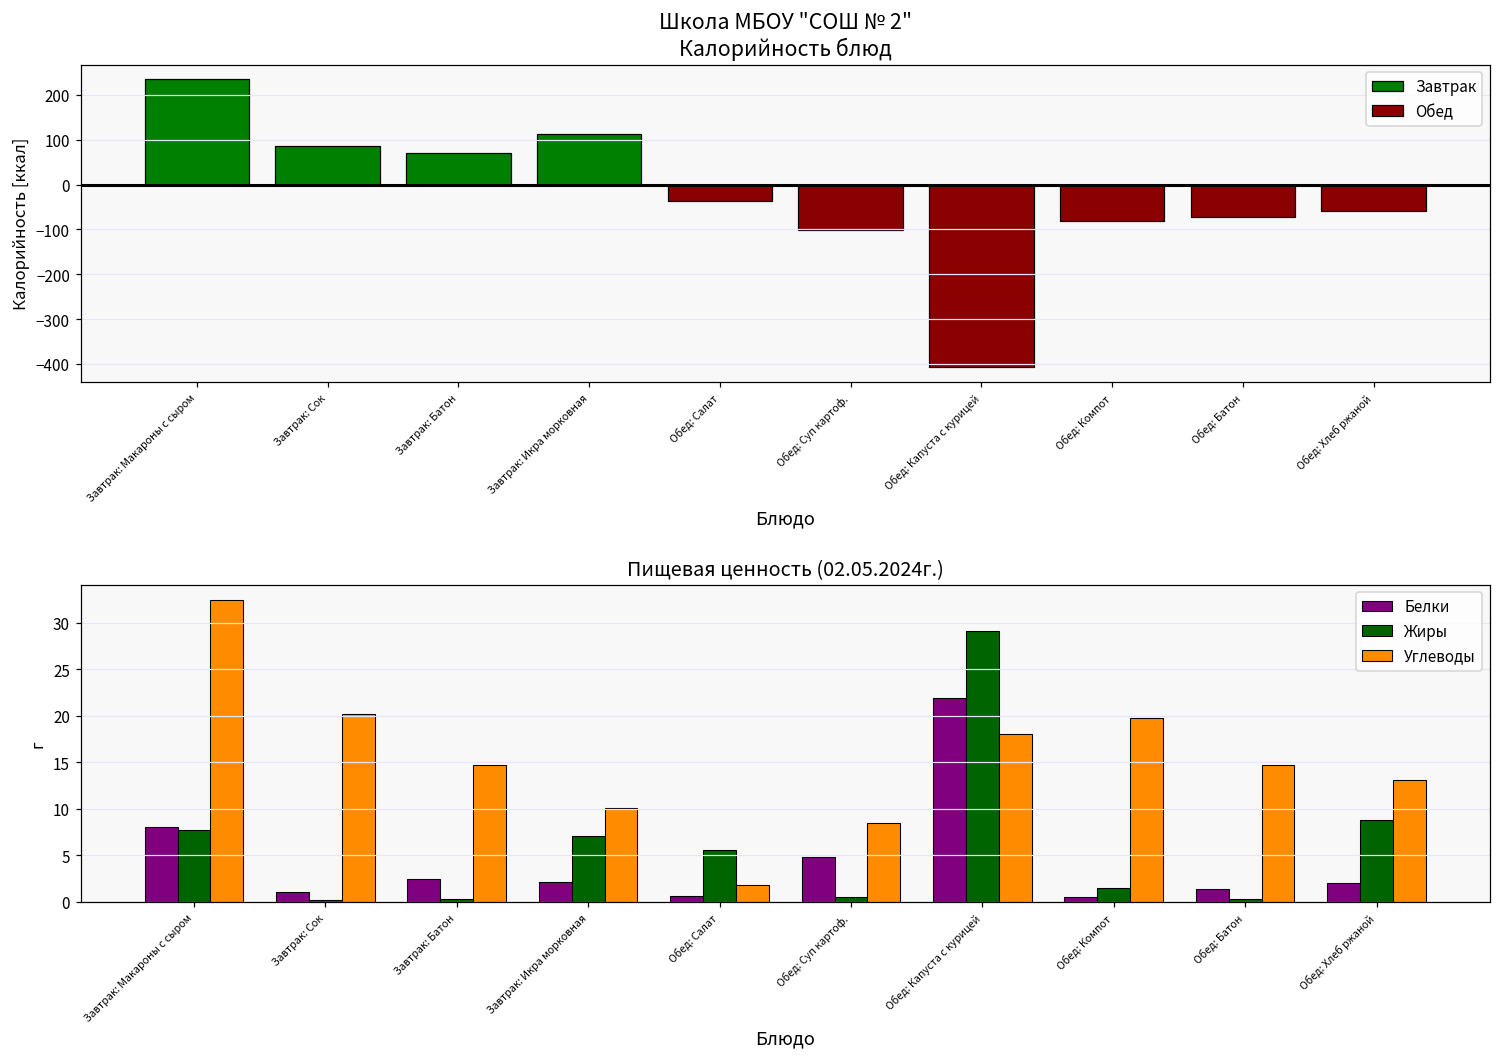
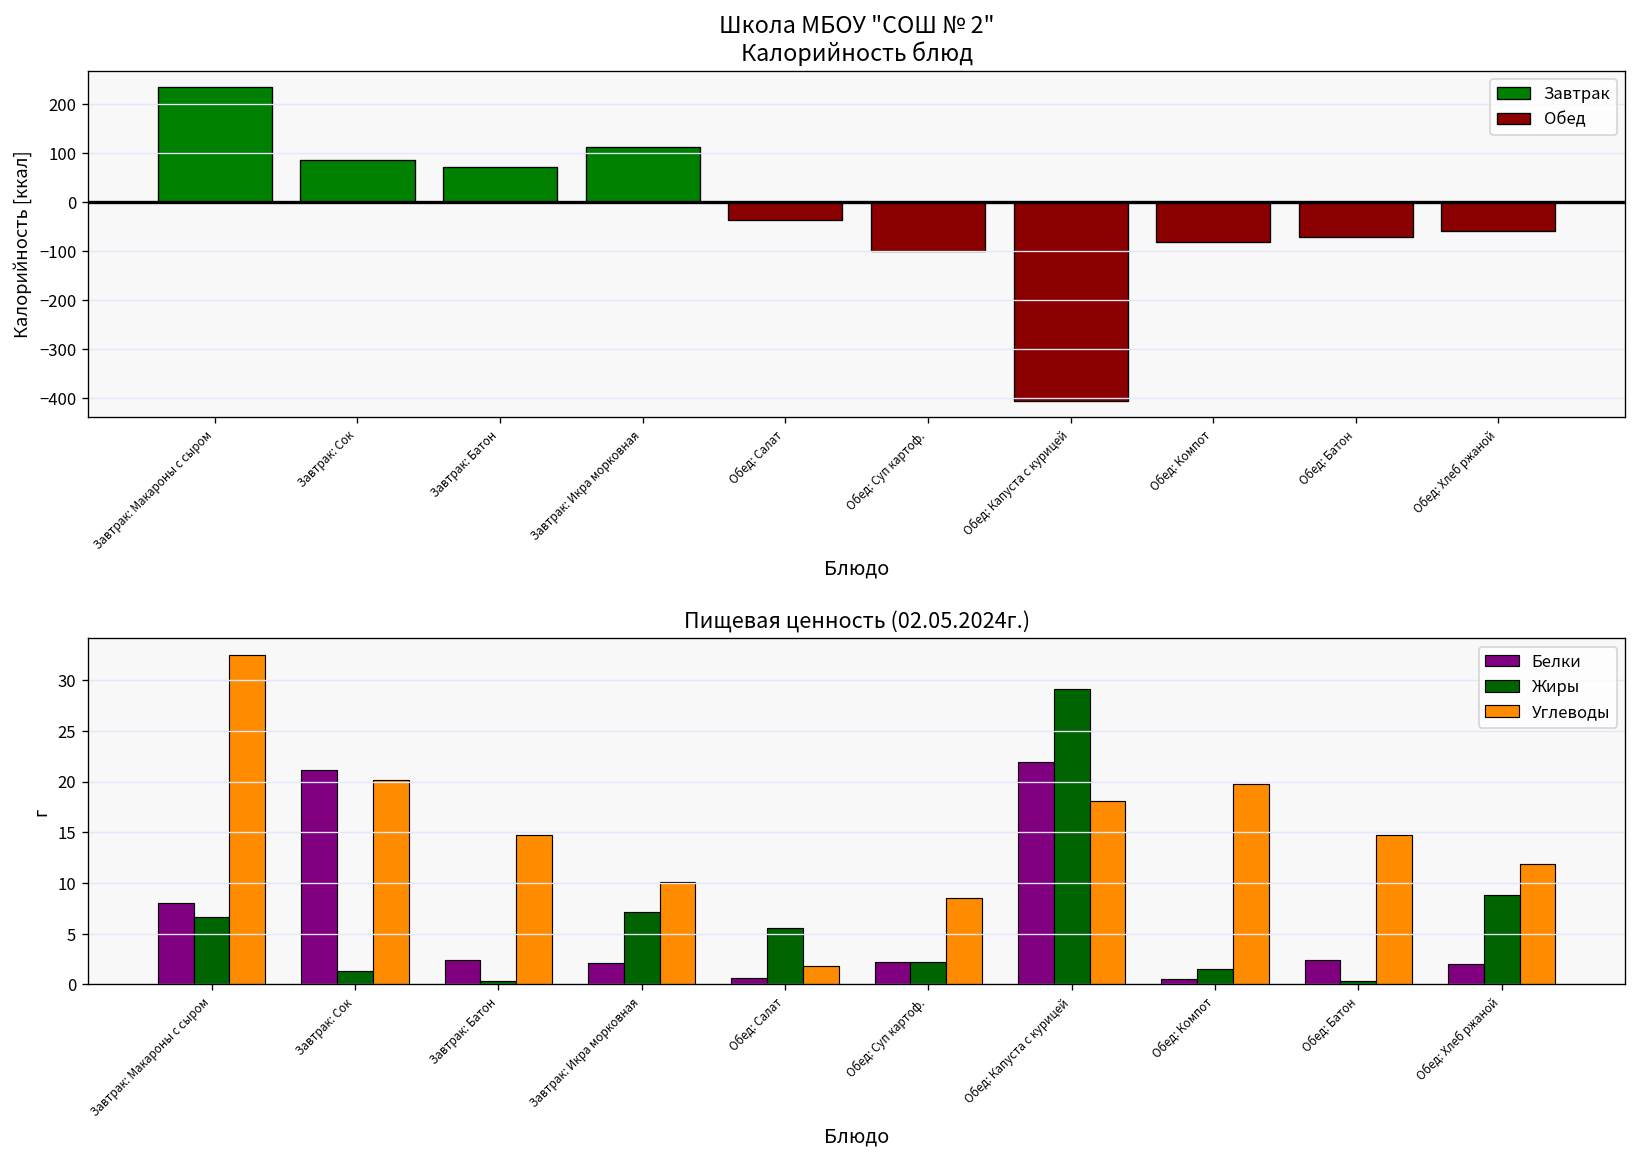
Пищевая ценность (02.05.2024г.), Жиры, Завтрак: Макароны с сыром: 8 -> 7
Пищевая ценность (02.05.2024г.), Белки, Завтрак: Сок: 1 -> 21
Пищевая ценность (02.05.2024г.), Жиры, Завтрак: Сок: 0 -> 1
Пищевая ценность (02.05.2024г.), Белки, Обед: Суп картоф.: 5 -> 2
Пищевая ценность (02.05.2024г.), Жиры, Обед: Суп картоф.: 1 -> 2
Пищевая ценность (02.05.2024г.), Белки, Обед: Батон: 1 -> 2
Пищевая ценность (02.05.2024г.), Углеводы, Обед: Хлеб ржаной: 13 -> 12
